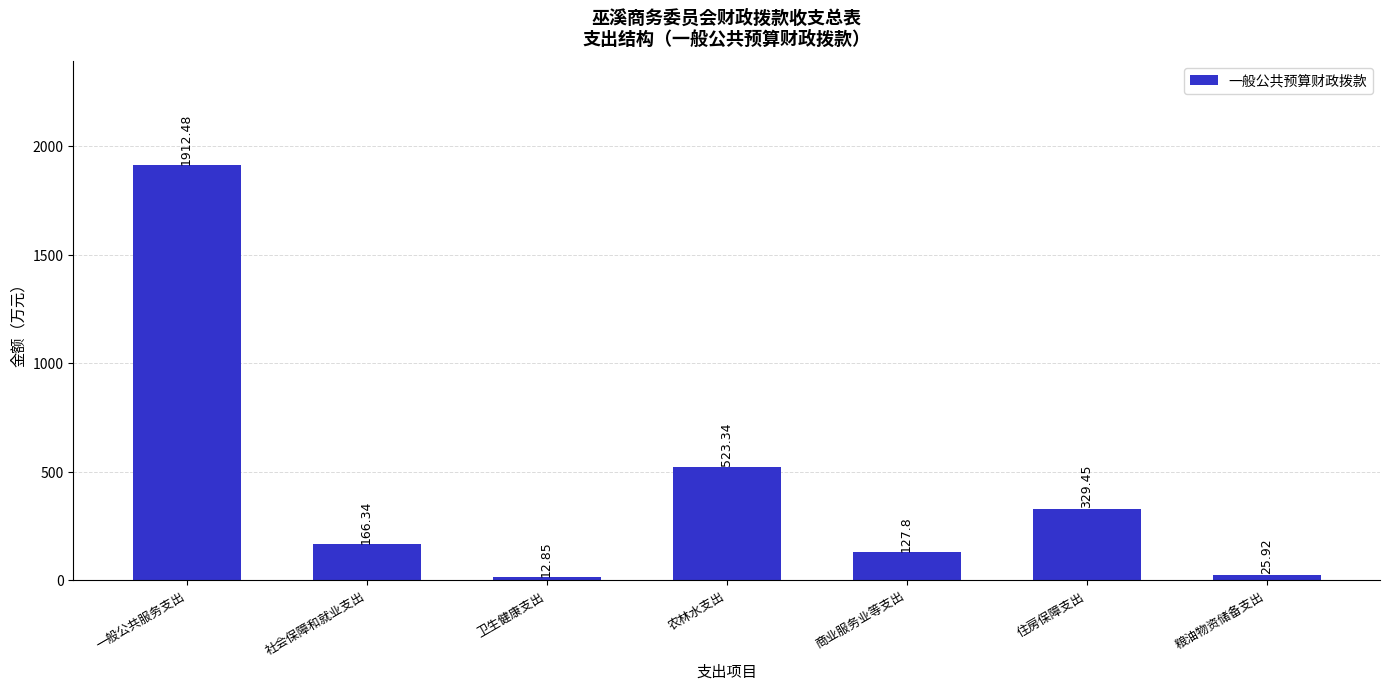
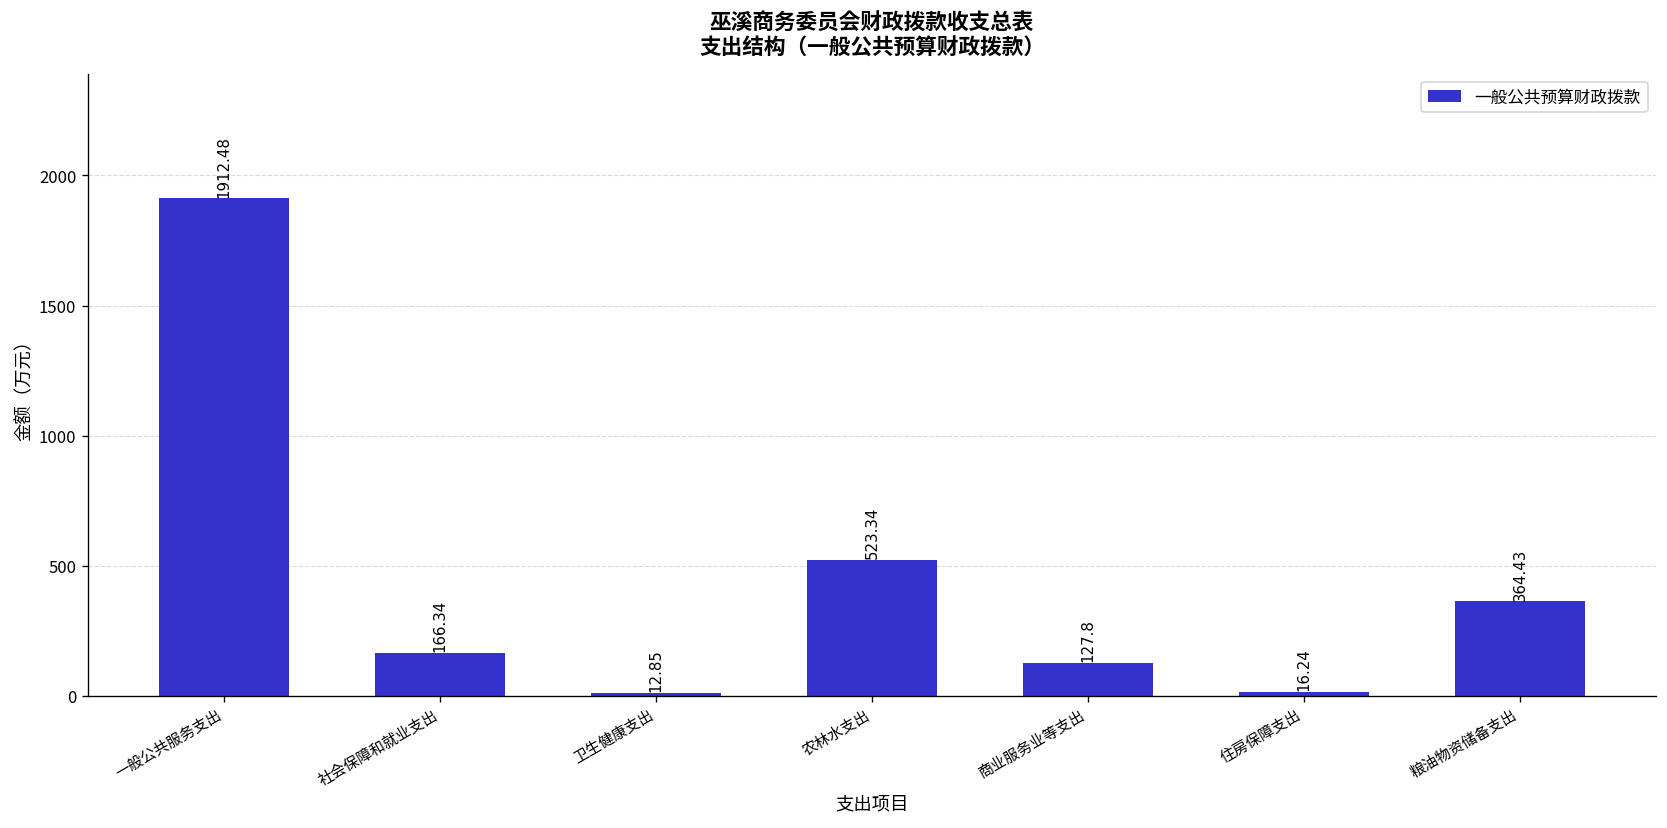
住房保障支出: 329.45 -> 16.24
粮油物资储备支出: 25.92 -> 364.43
